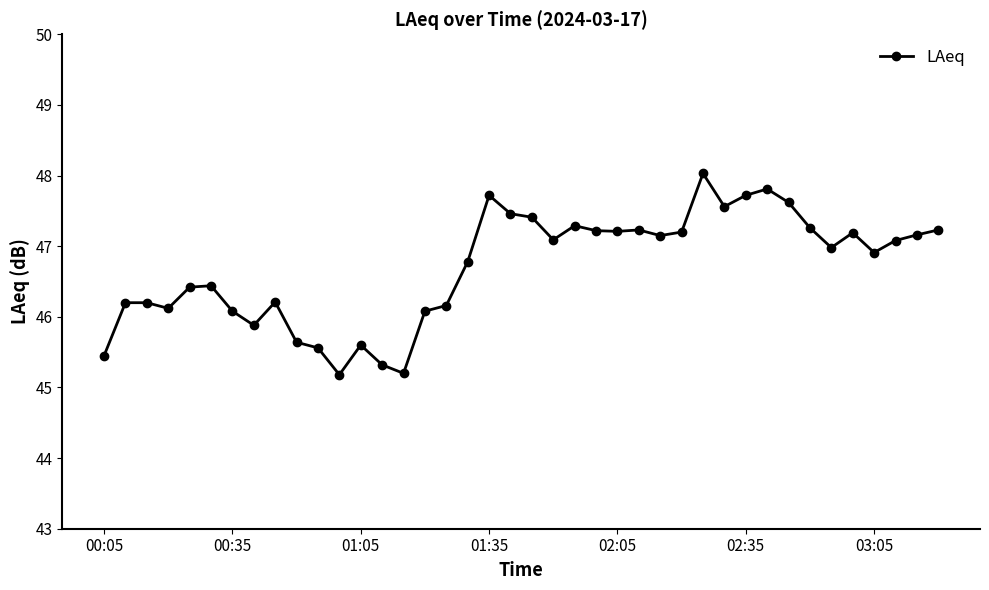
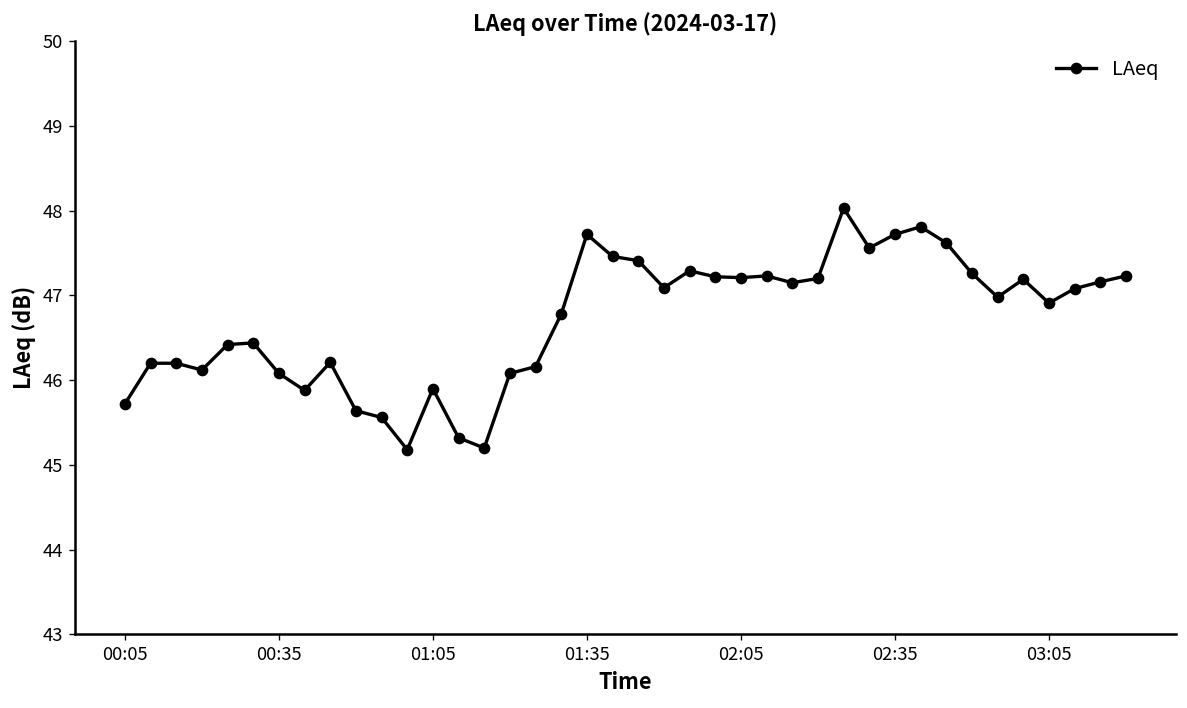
00:05: 45.5 -> 45.7
01:05: 45.6 -> 45.9
